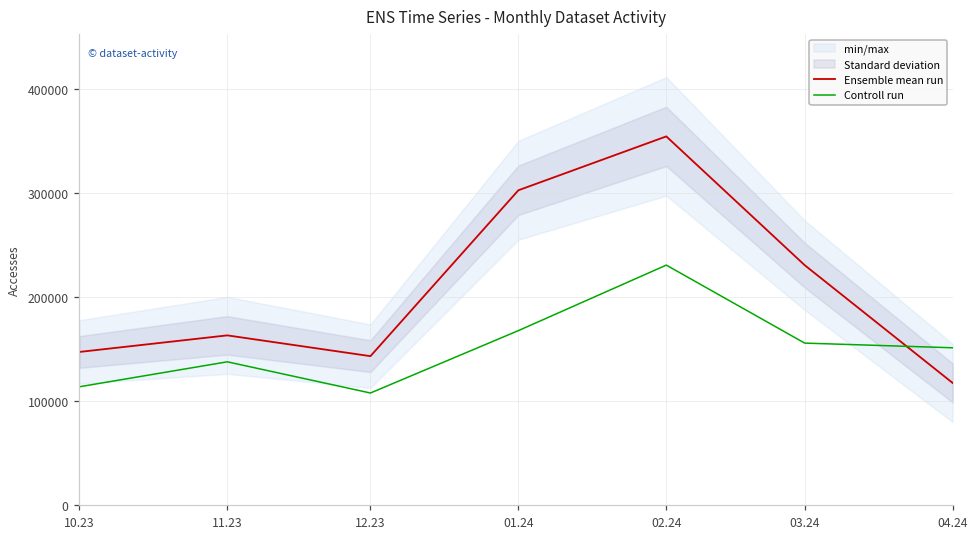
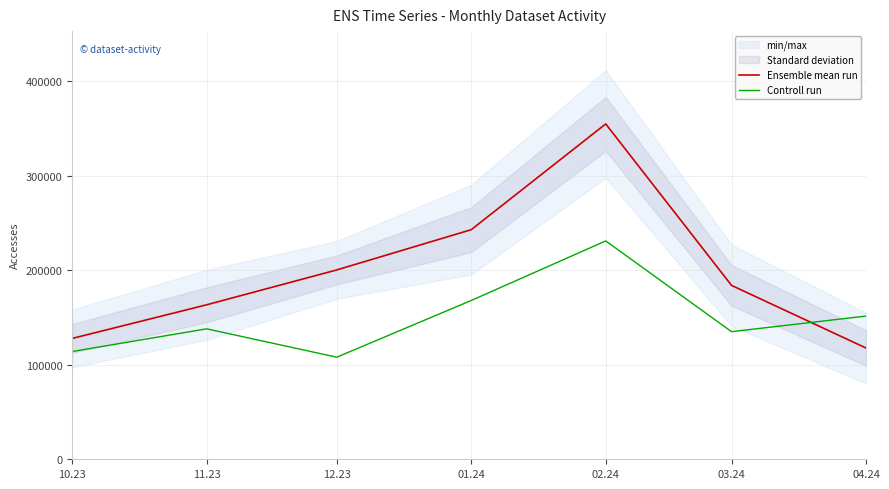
Ensemble mean run, 10.23: 150000 -> 130000
Ensemble mean run, 12.23: 140000 -> 200000
Ensemble mean run, 01.24: 300000 -> 240000
Ensemble mean run, 03.24: 230000 -> 180000
Controll run, 03.24: 160000 -> 140000
